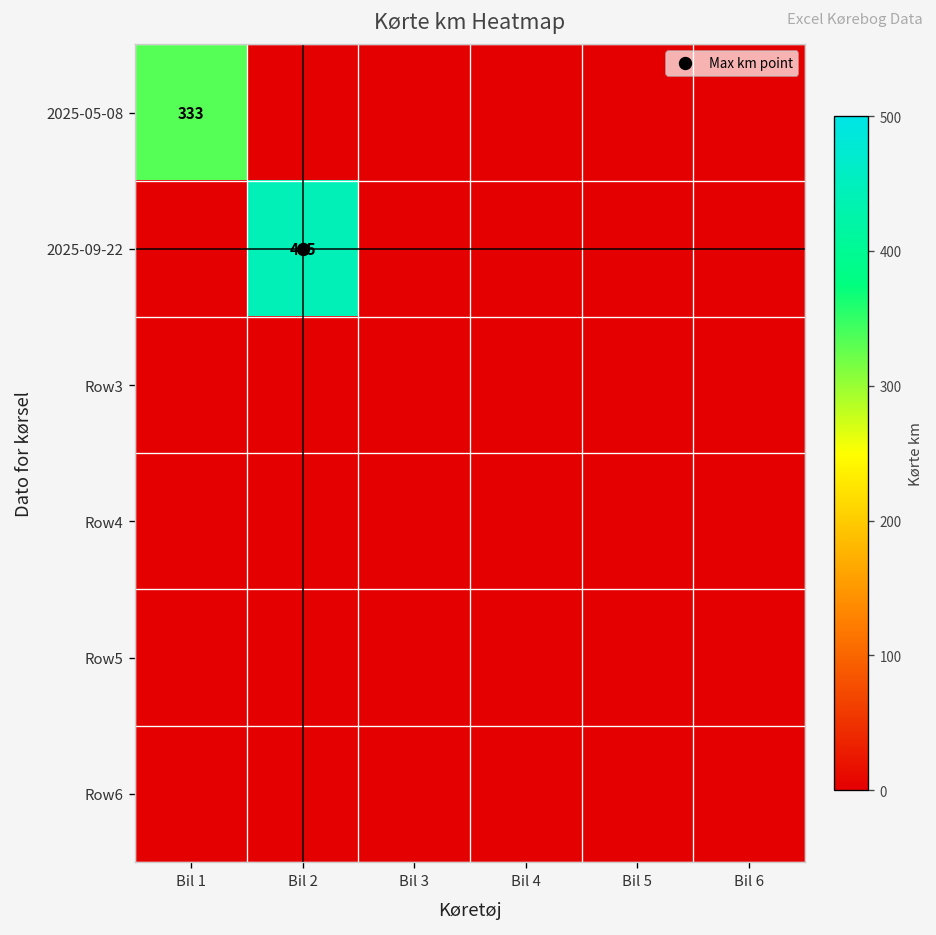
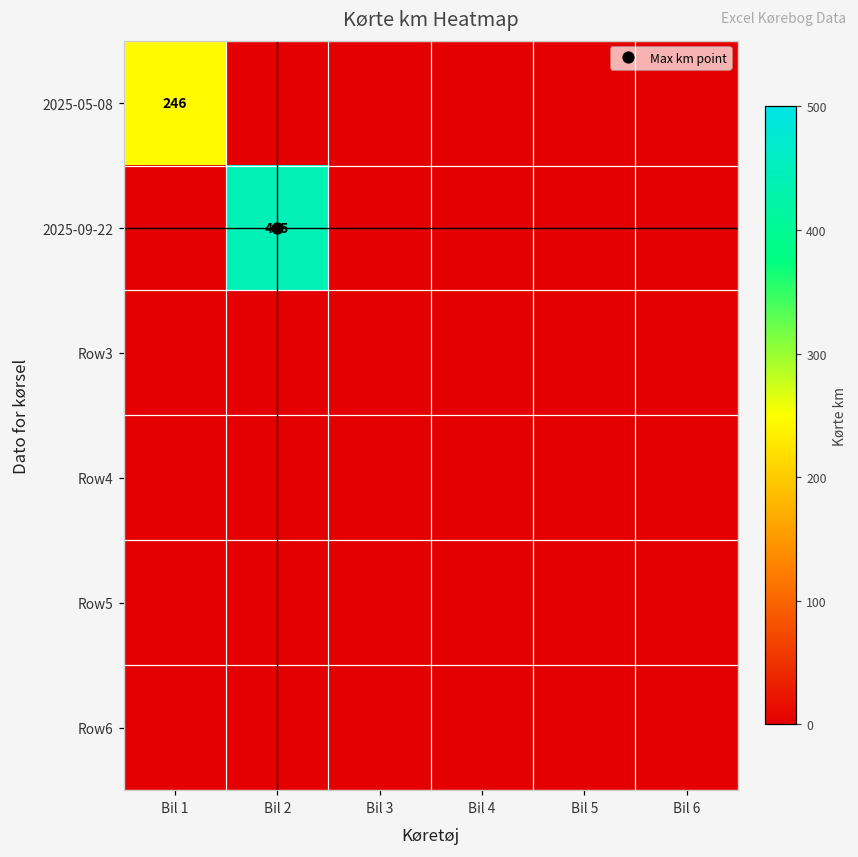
2025-05-08, Bil 1: 333 -> 246
